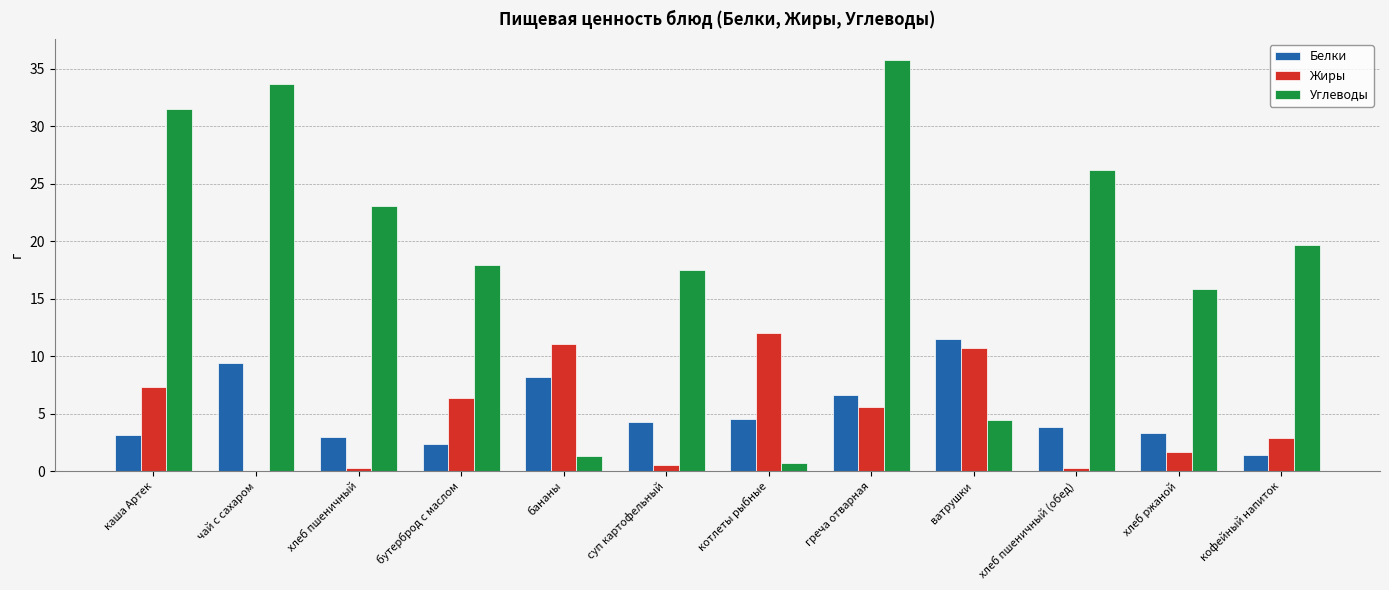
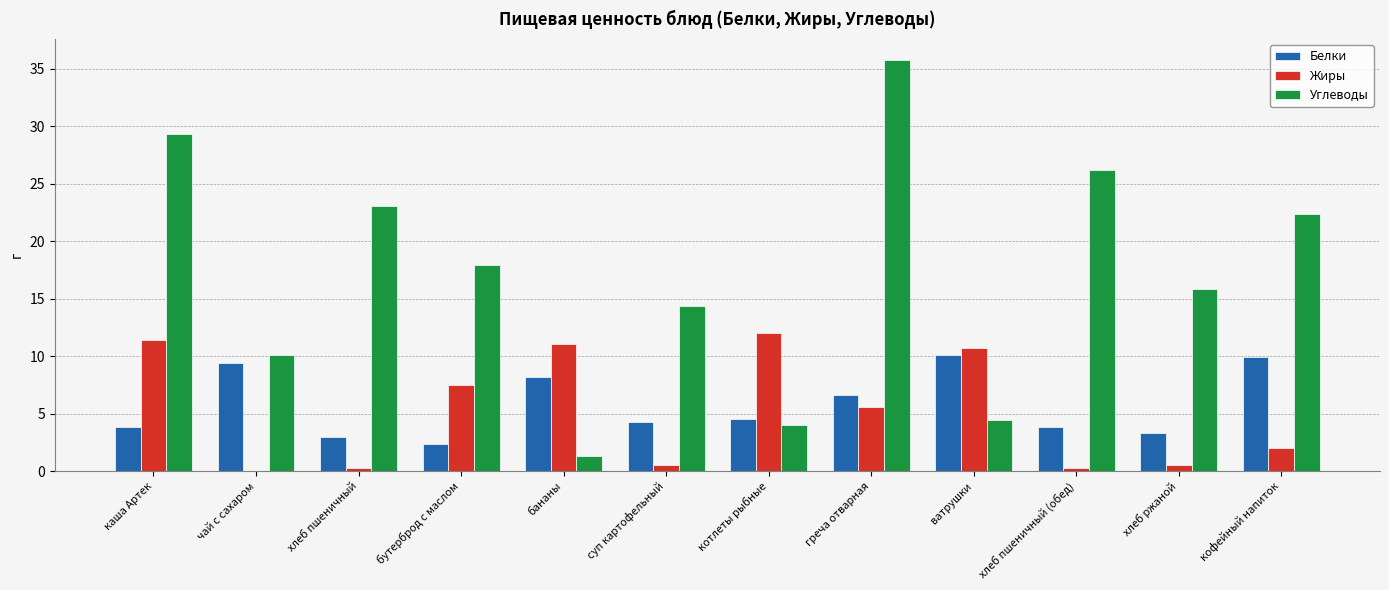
Белки, каша Артек: 3.1 -> 3.8
Жиры, каша Артек: 7.3 -> 11.4
Углеводы, каша Артек: 31.5 -> 29.3
Углеводы, чай с сахаром: 33.7 -> 10.1
Жиры, бутерброд с маслом: 6.4 -> 7.5
Углеводы, суп картофельный: 17.5 -> 14.4
Углеводы, котлеты рыбные: 0.7 -> 4.0
Белки, ватрушки: 11.5 -> 10.1
Жиры, хлеб ржаной: 1.7 -> 0.5
Белки, кофейный напиток: 1.4 -> 9.9
Жиры, кофейный напиток: 2.9 -> 2.0
Углеводы, кофейный напиток: 19.7 -> 22.4
